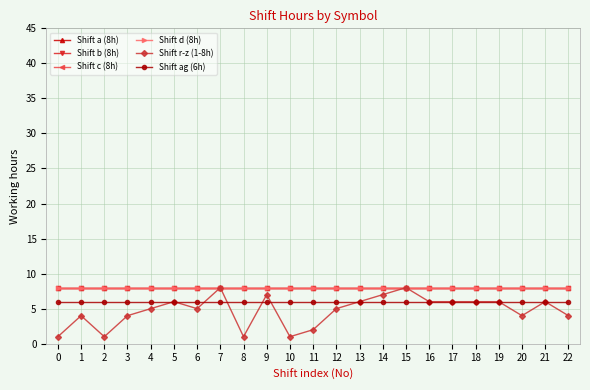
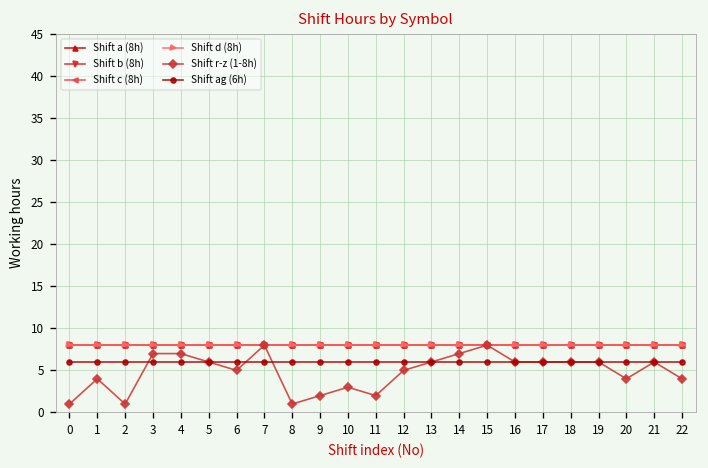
Shift r-z (1-8h), 3: 4 -> 7
Shift r-z (1-8h), 4: 5 -> 7
Shift r-z (1-8h), 9: 7 -> 2
Shift r-z (1-8h), 10: 1 -> 3
